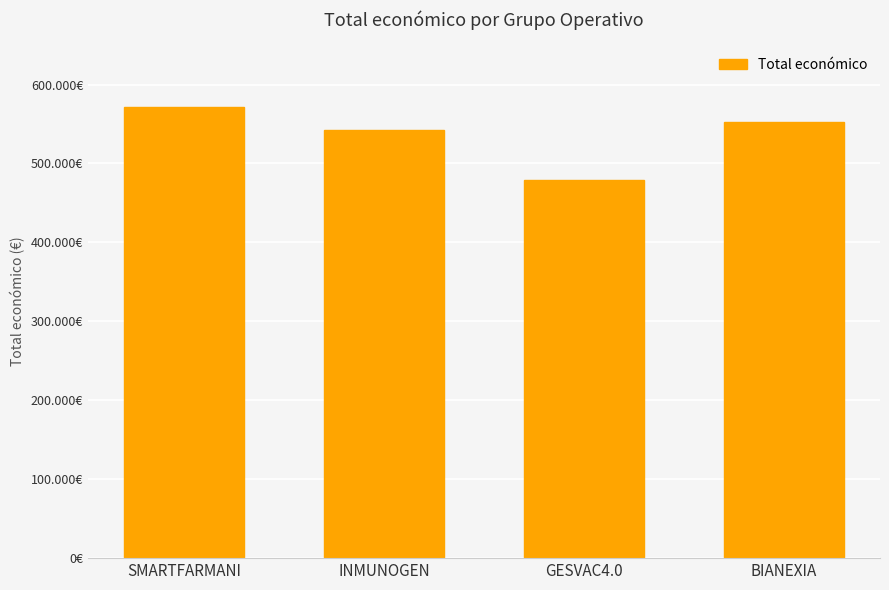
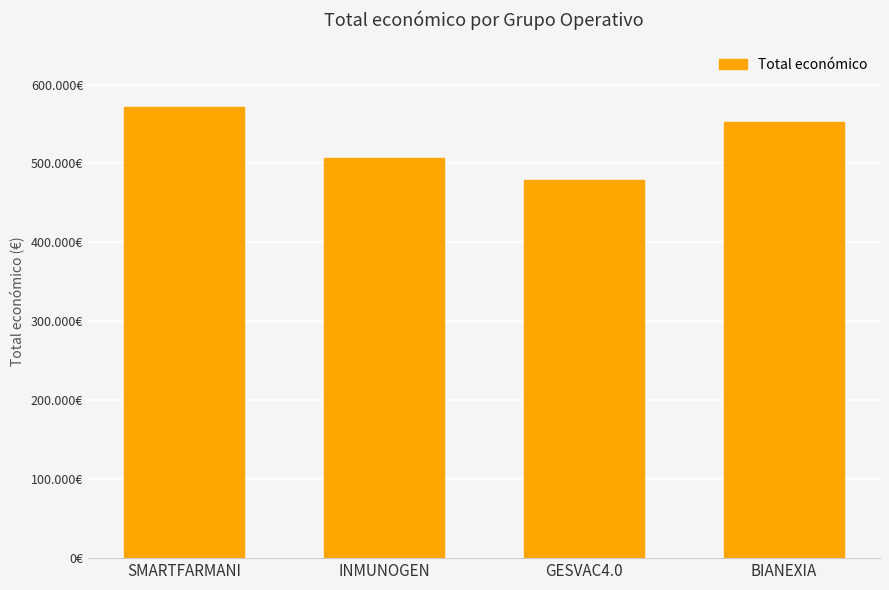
INMUNOGEN: 540€ -> 510€
